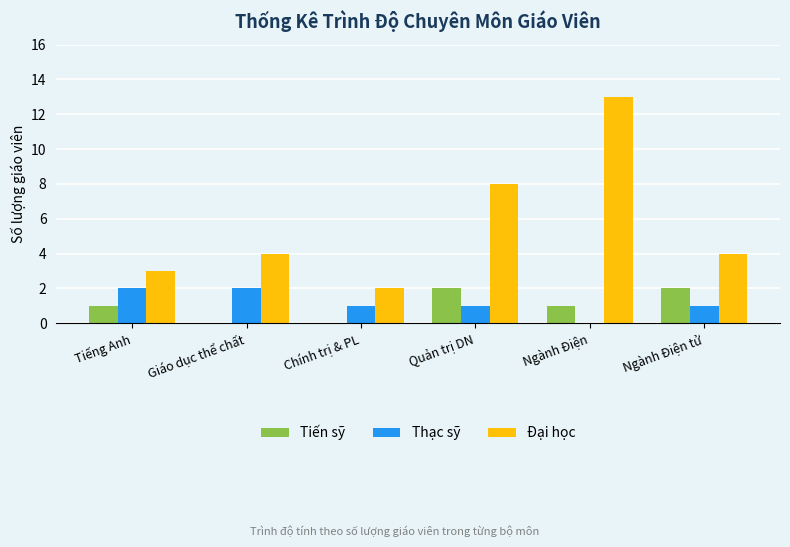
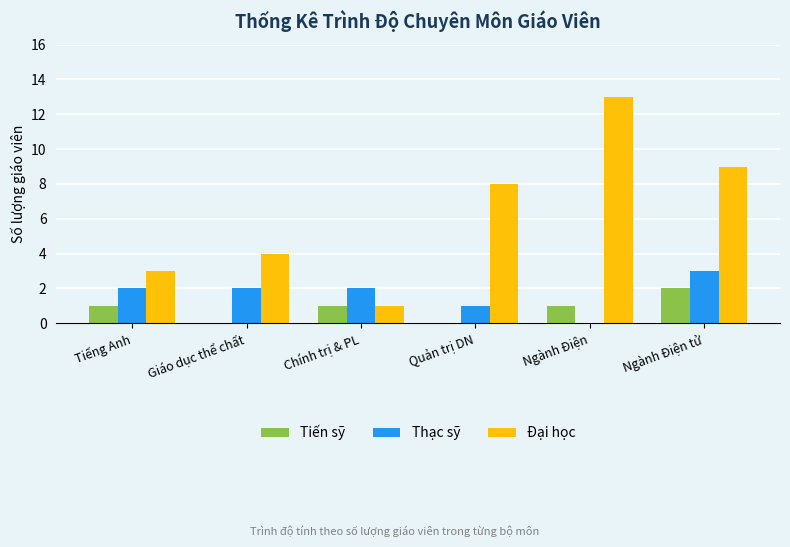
Tiến sỹ, Chính trị & PL: 0 -> 1
Thạc sỹ, Chính trị & PL: 1 -> 2
Đại học, Chính trị & PL: 2 -> 1
Tiến sỹ, Quản trị DN: 2 -> 0
Thạc sỹ, Ngành Điện tử: 1 -> 3
Đại học, Ngành Điện tử: 4 -> 9
